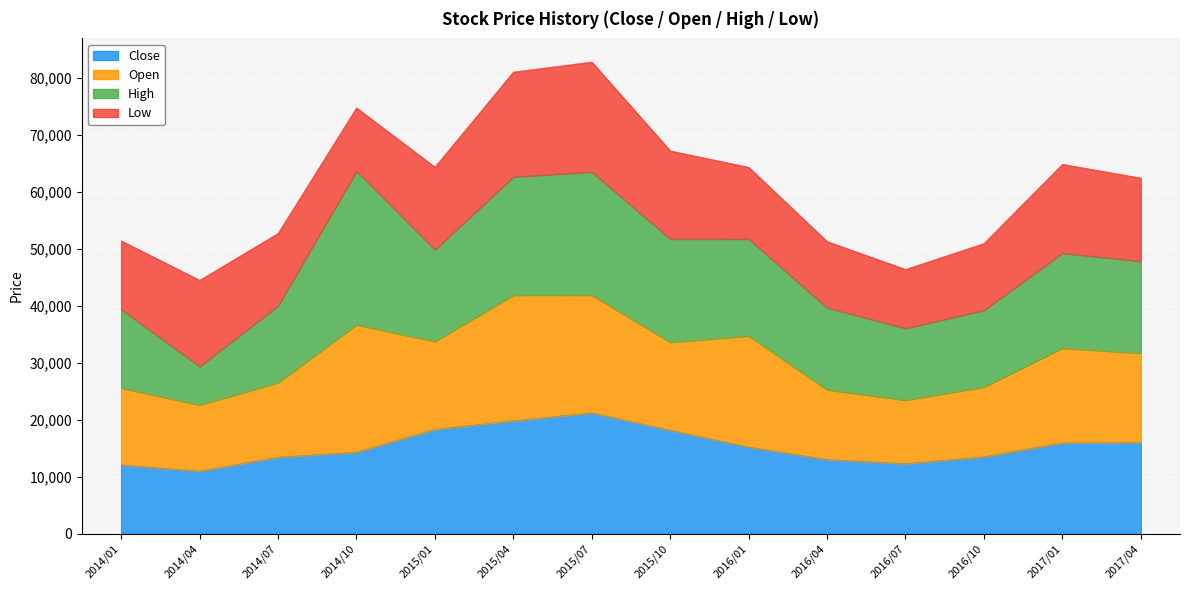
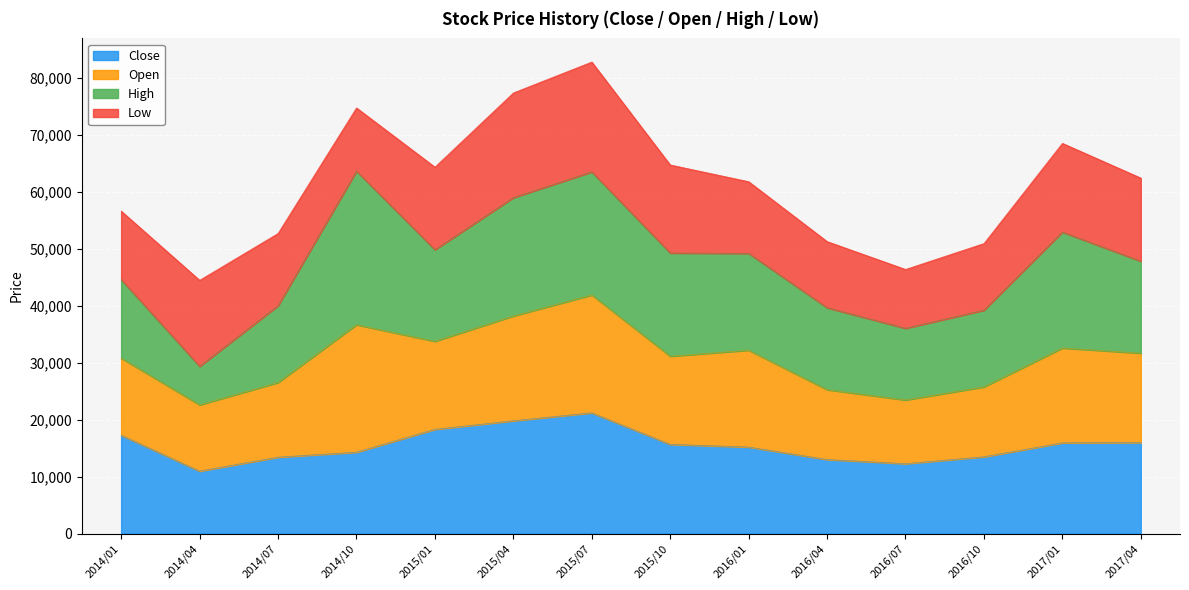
Close, 2014/01: 12,000 -> 17,000
Open, 2015/04: 22,000 -> 18,000
Close, 2015/10: 18,000 -> 16,000
Open, 2016/01: 20,000 -> 17,000
High, 2017/01: 17,000 -> 20,000
